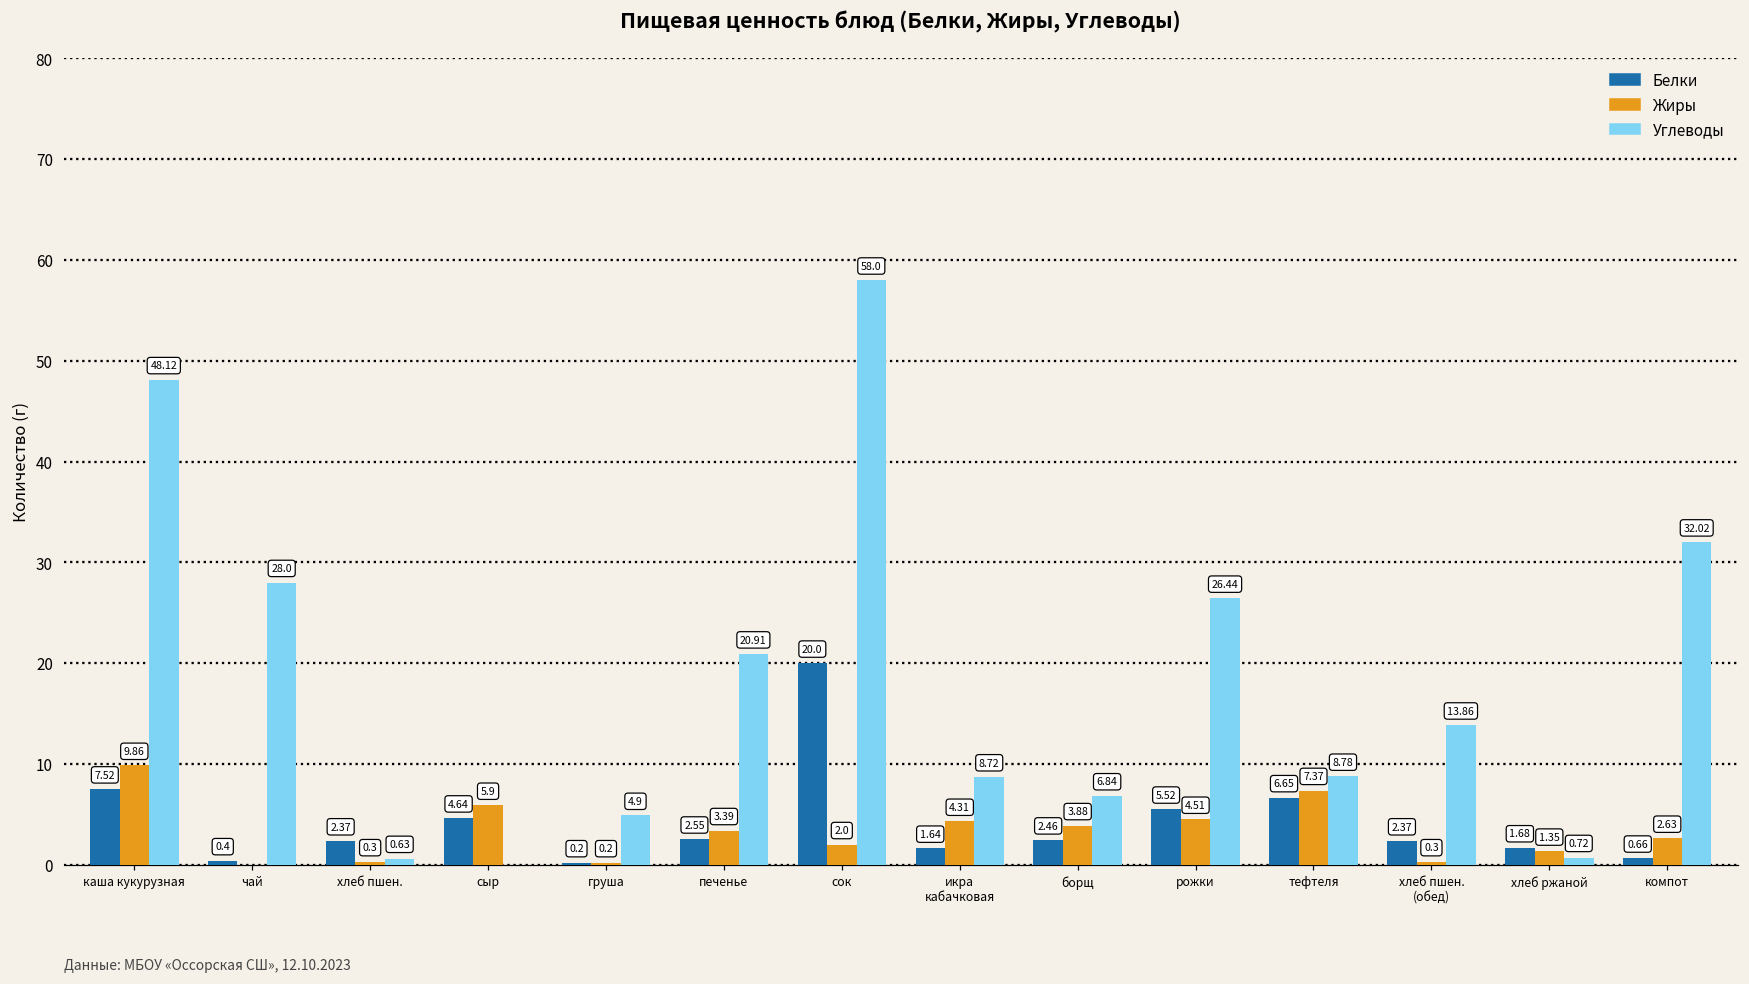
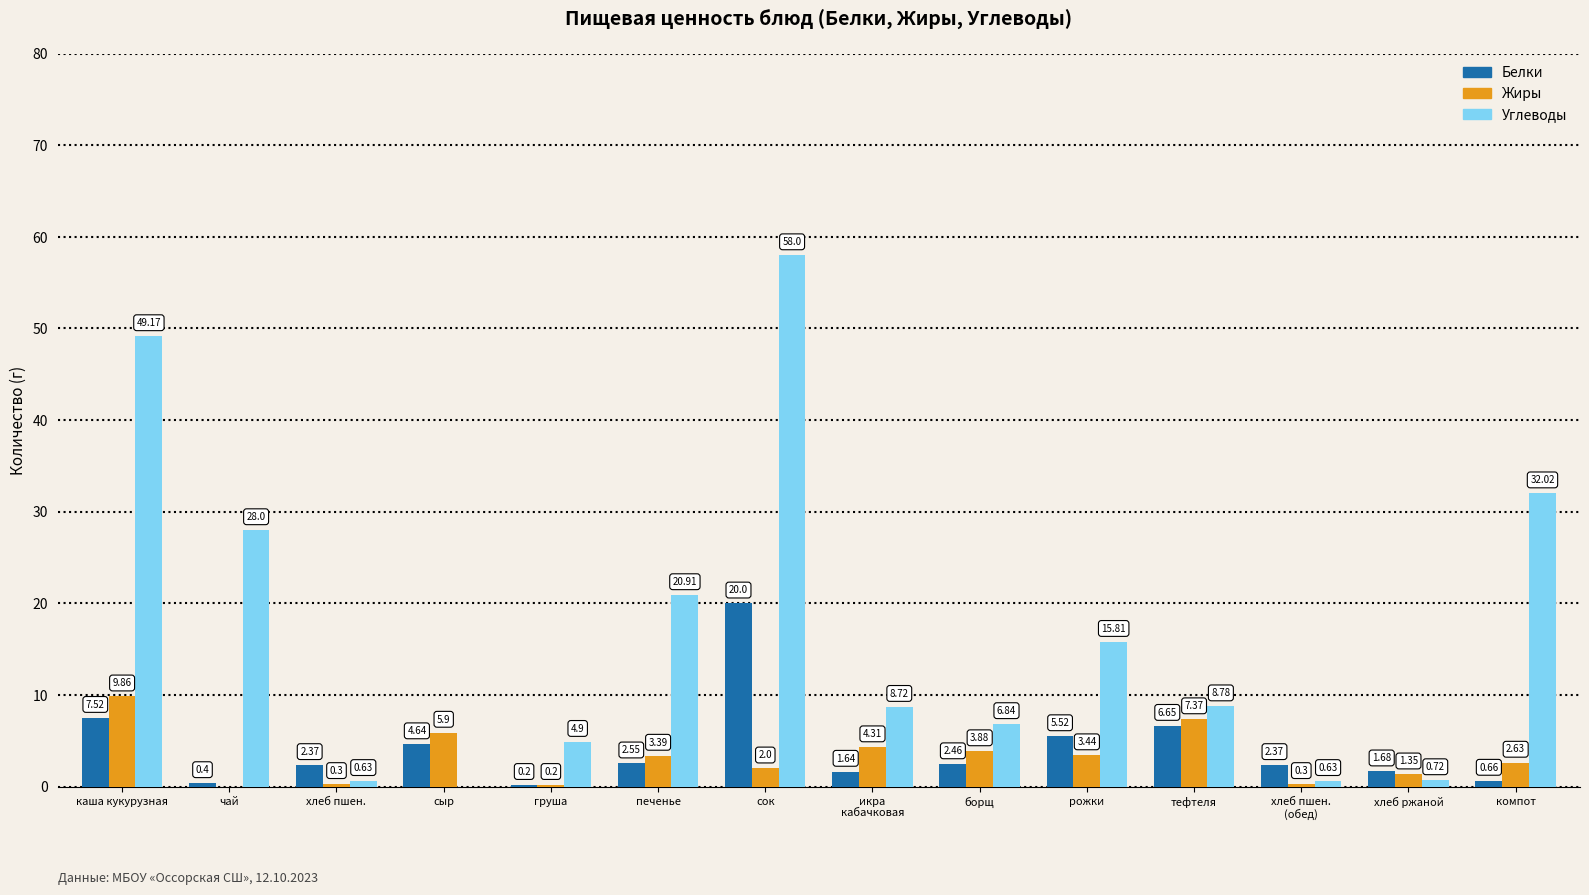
Углеводы, каша кукурузная: 48.12 -> 49.17
Жиры, рожки: 4.51 -> 3.44
Углеводы, рожки: 26.44 -> 15.81
Углеводы, хлеб пшен. (обед): 13.86 -> 0.63
